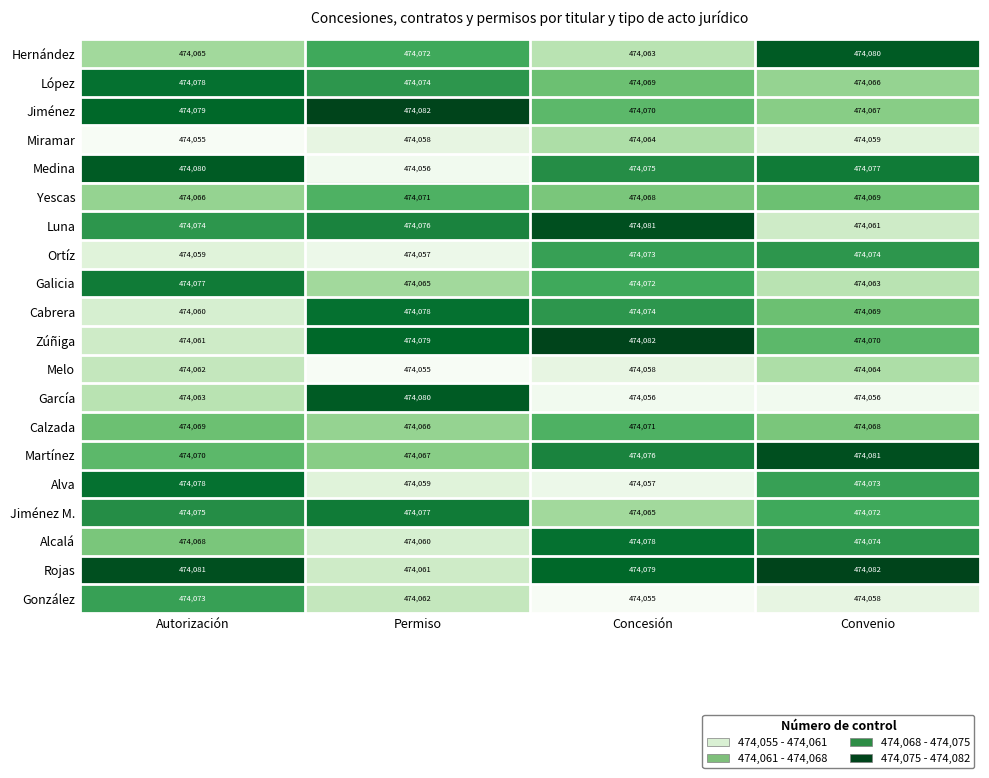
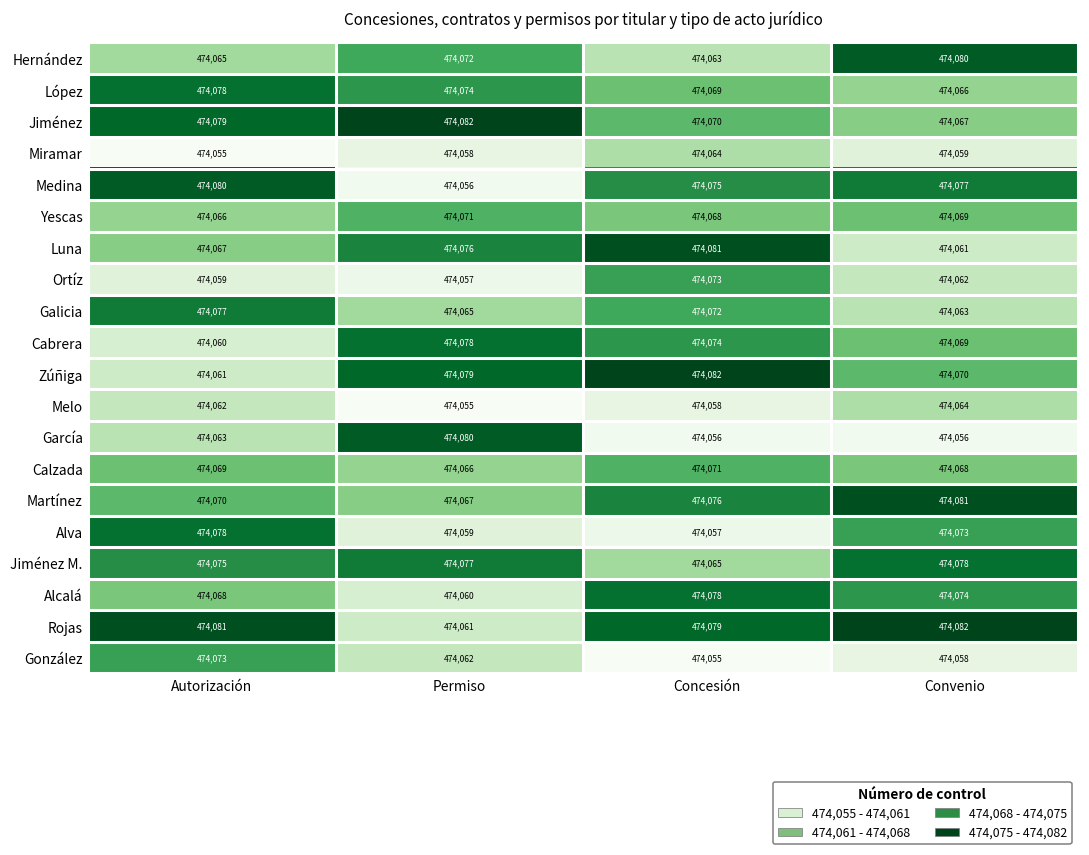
Luna, Autorización: 474,074 -> 474,067
Ortíz, Convenio: 474,074 -> 474,062
Jiménez M., Convenio: 474,072 -> 474,078
